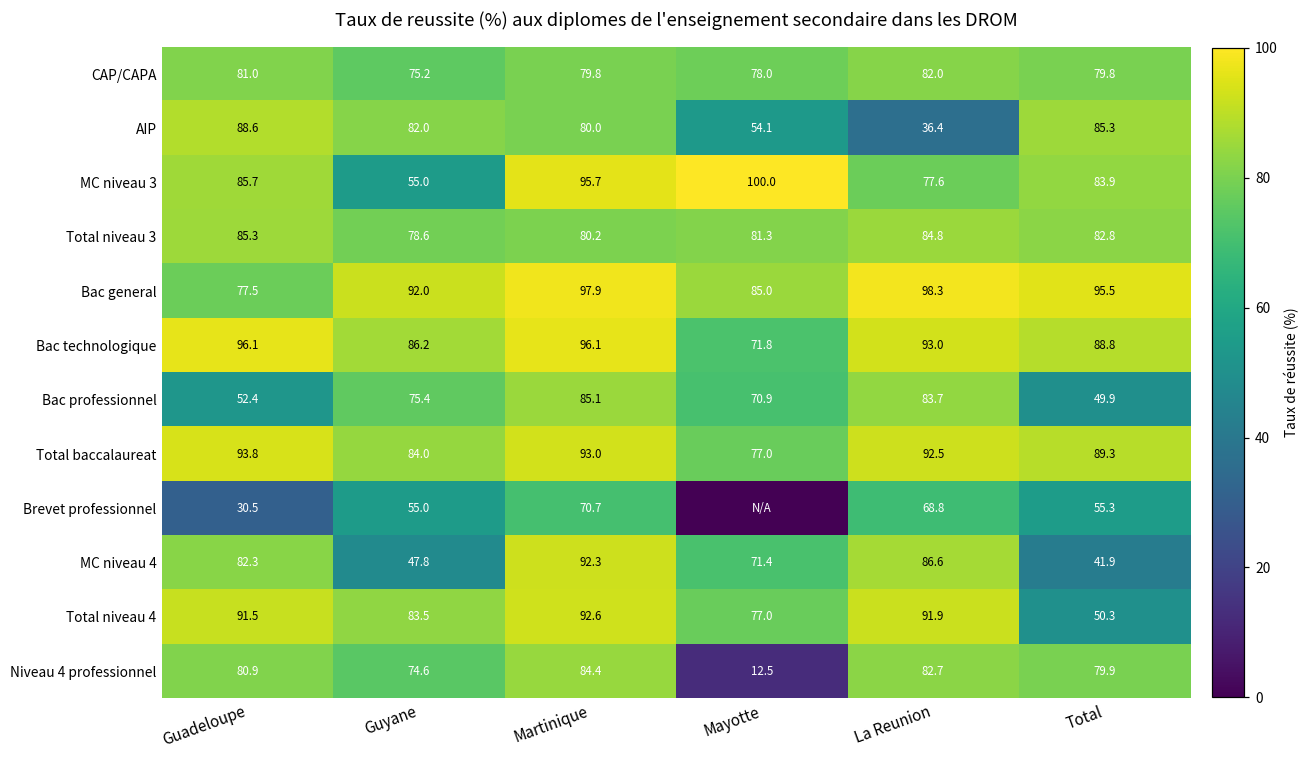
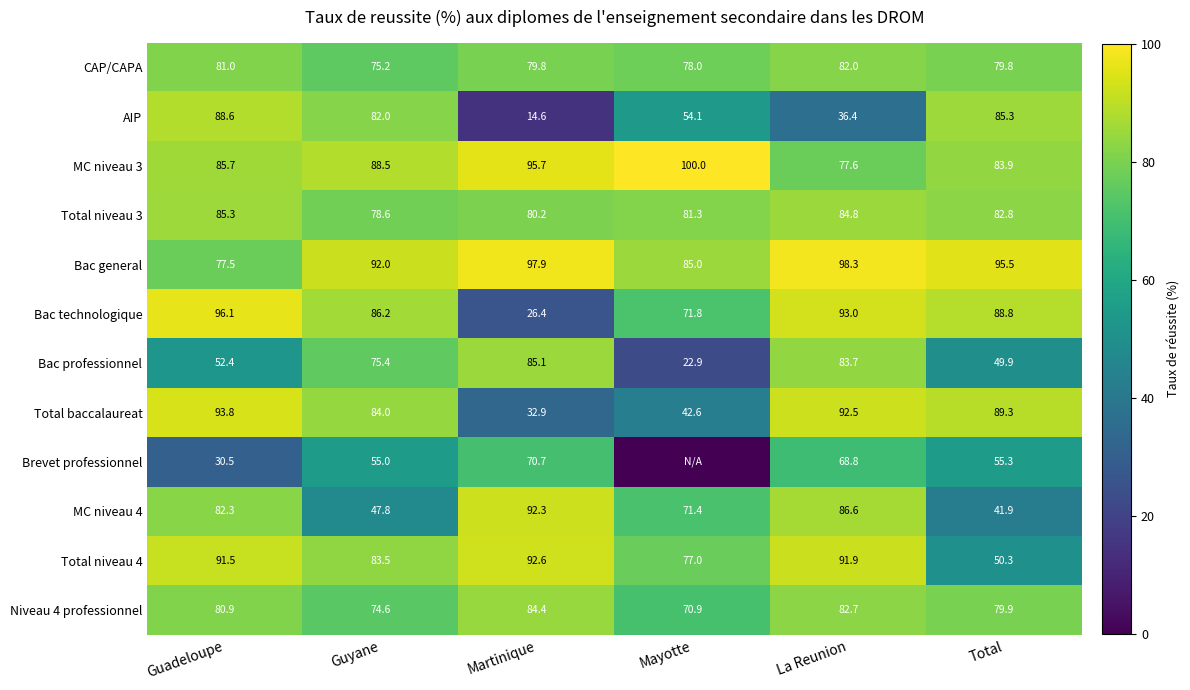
AIP, Martinique: 80.0 -> 14.6
MC niveau 3, Guyane: 55.0 -> 88.5
Bac technologique, Martinique: 96.1 -> 26.4
Bac professionnel, Mayotte: 70.9 -> 22.9
Total baccalaureat, Martinique: 93.0 -> 32.9
Total baccalaureat, Mayotte: 77.0 -> 42.6
Niveau 4 professionnel, Mayotte: 12.5 -> 70.9
